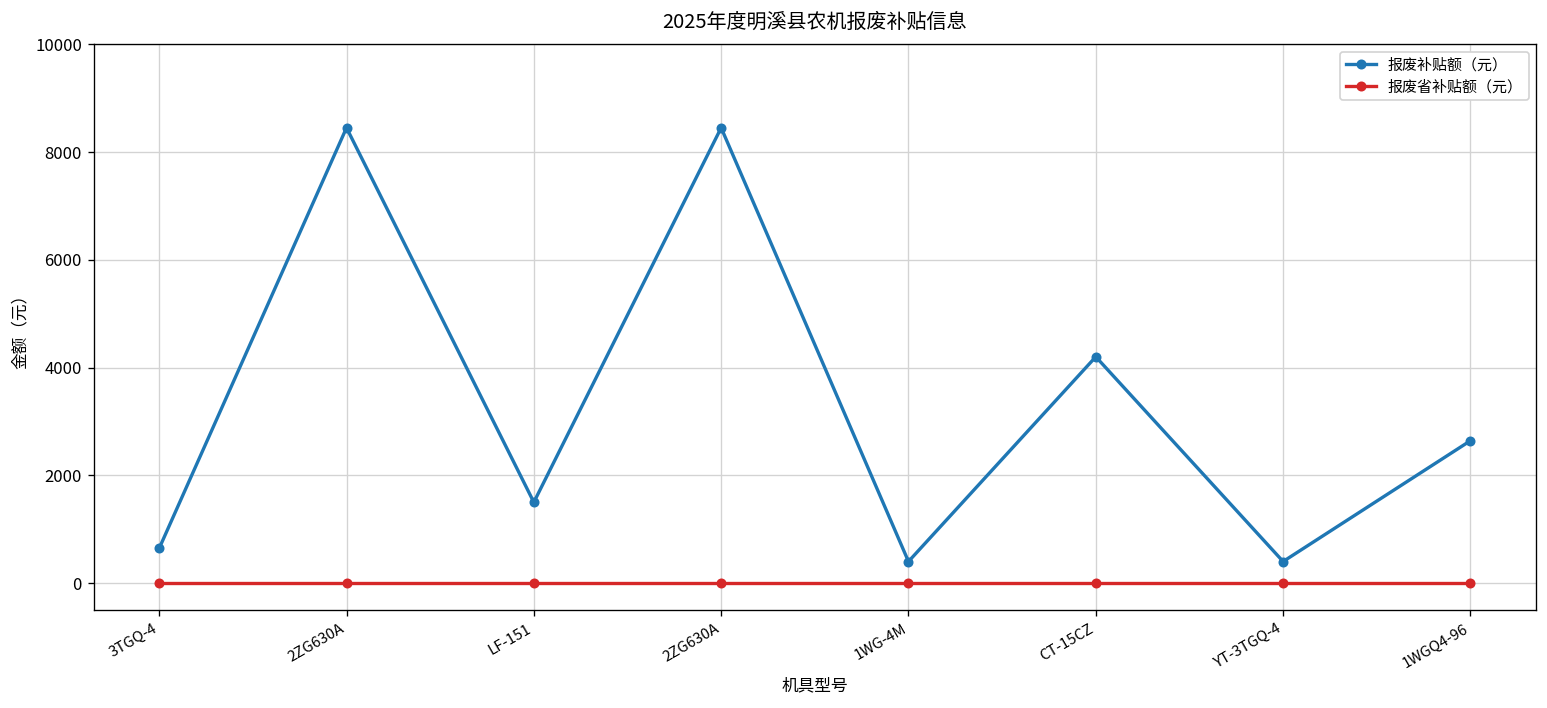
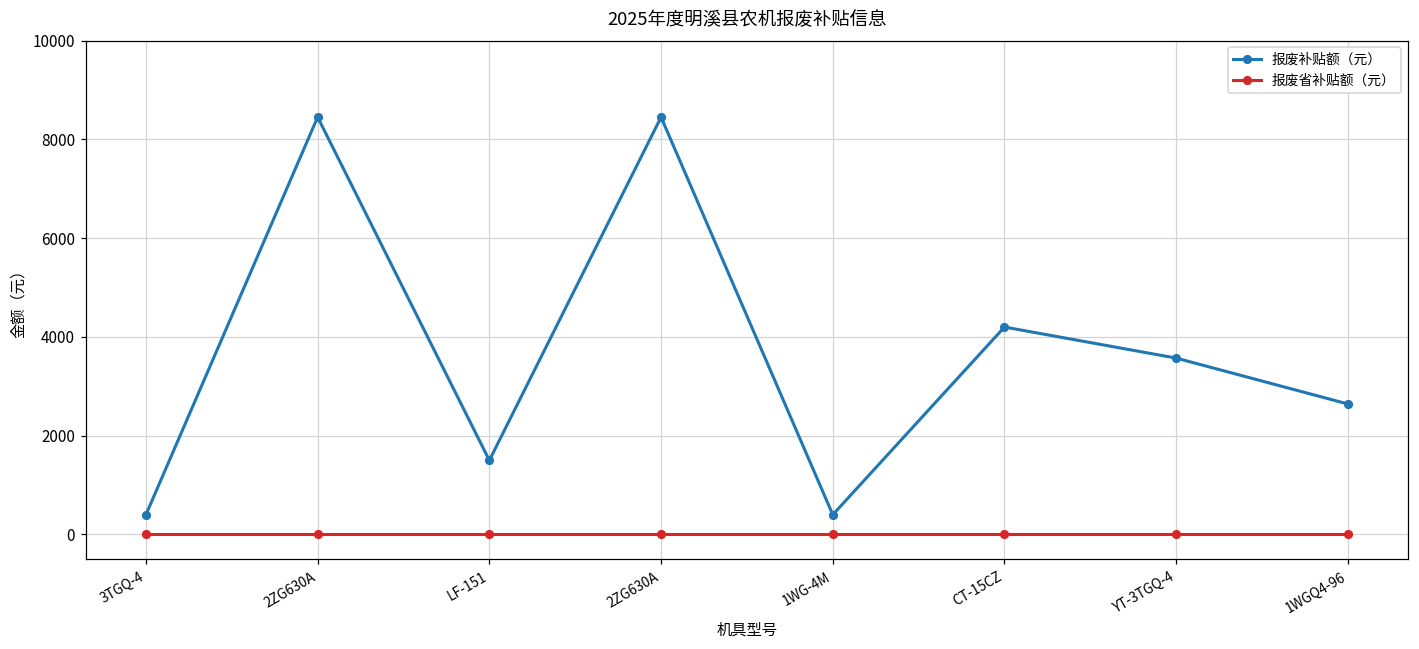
报废补贴额（元）, 3TGQ-4: 600 -> 400
报废补贴额（元）, YT-3TGQ-4: 400 -> 3600
